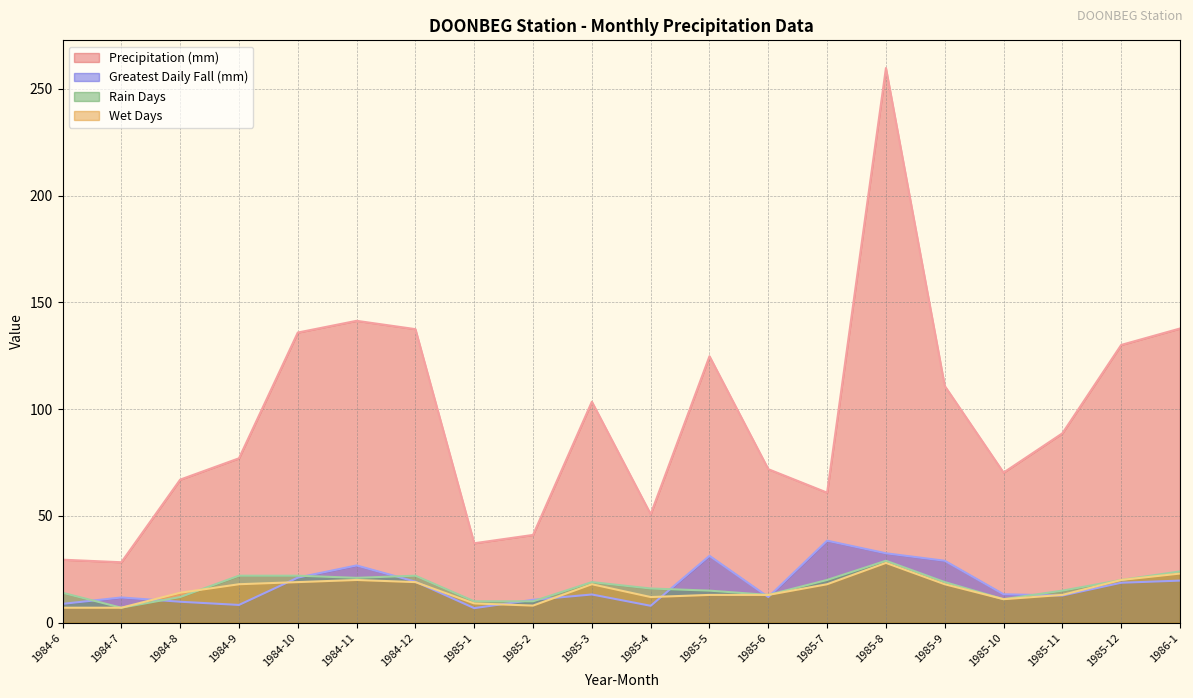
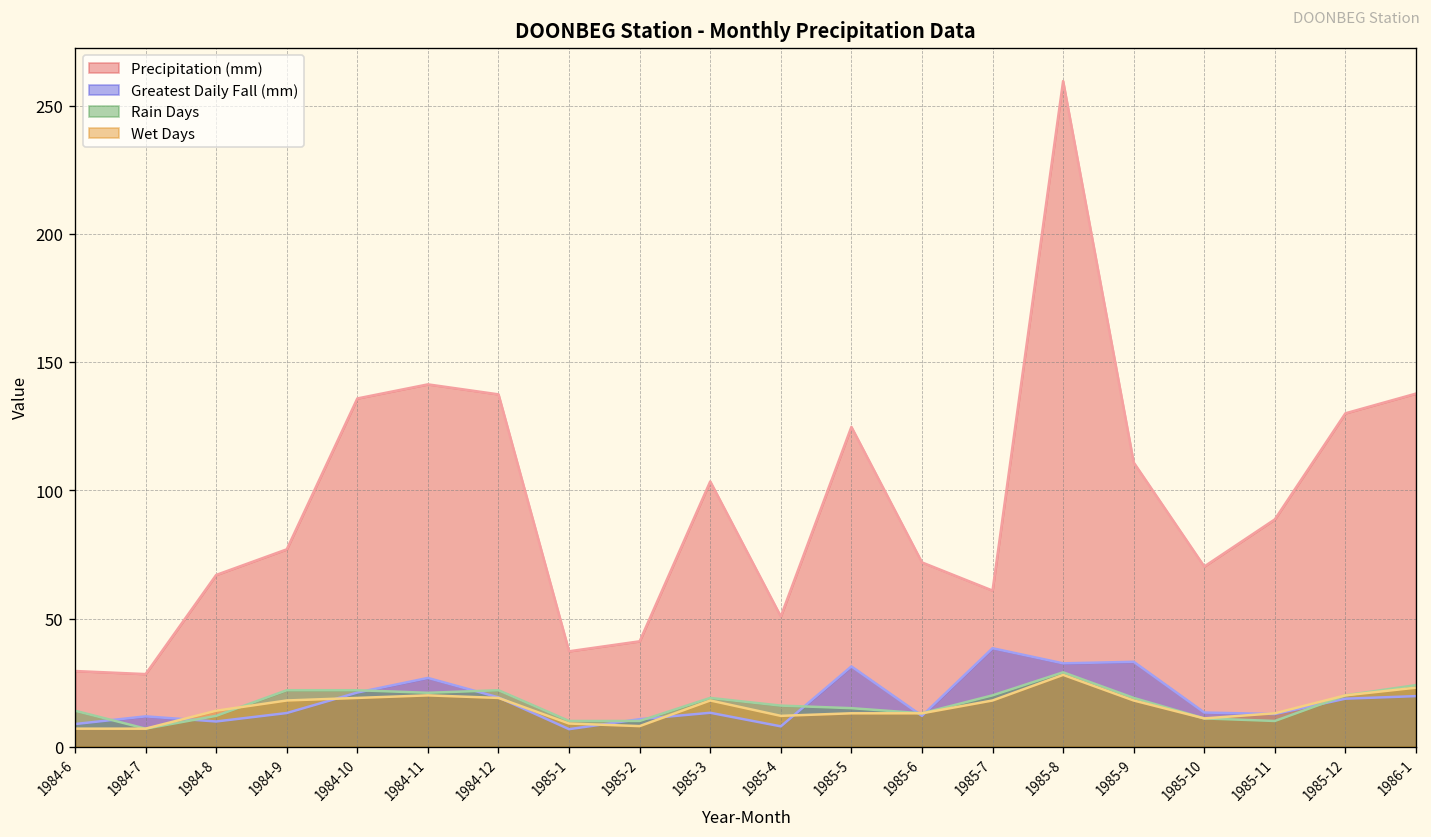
Greatest Daily Fall (mm), 1984-9: 8 -> 13
Greatest Daily Fall (mm), 1985-9: 29 -> 33
Rain Days, 1985-11: 15 -> 10
